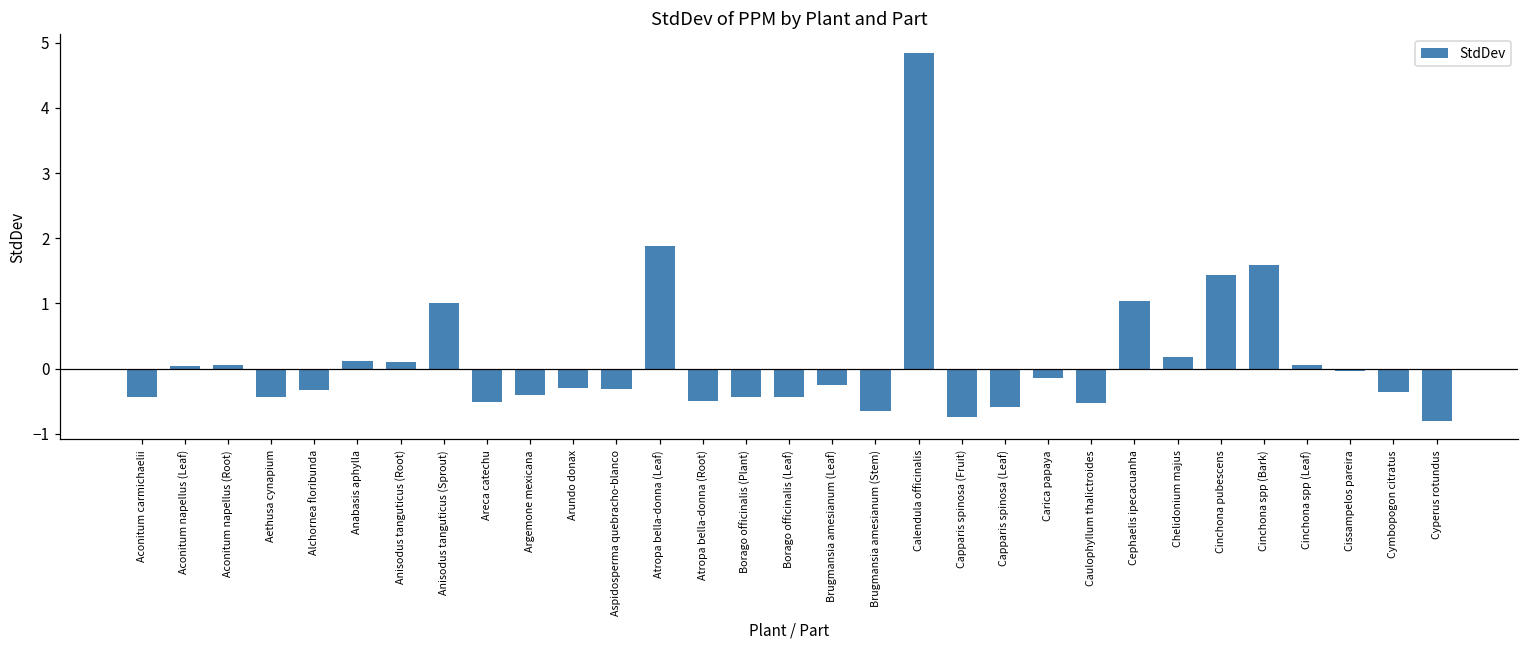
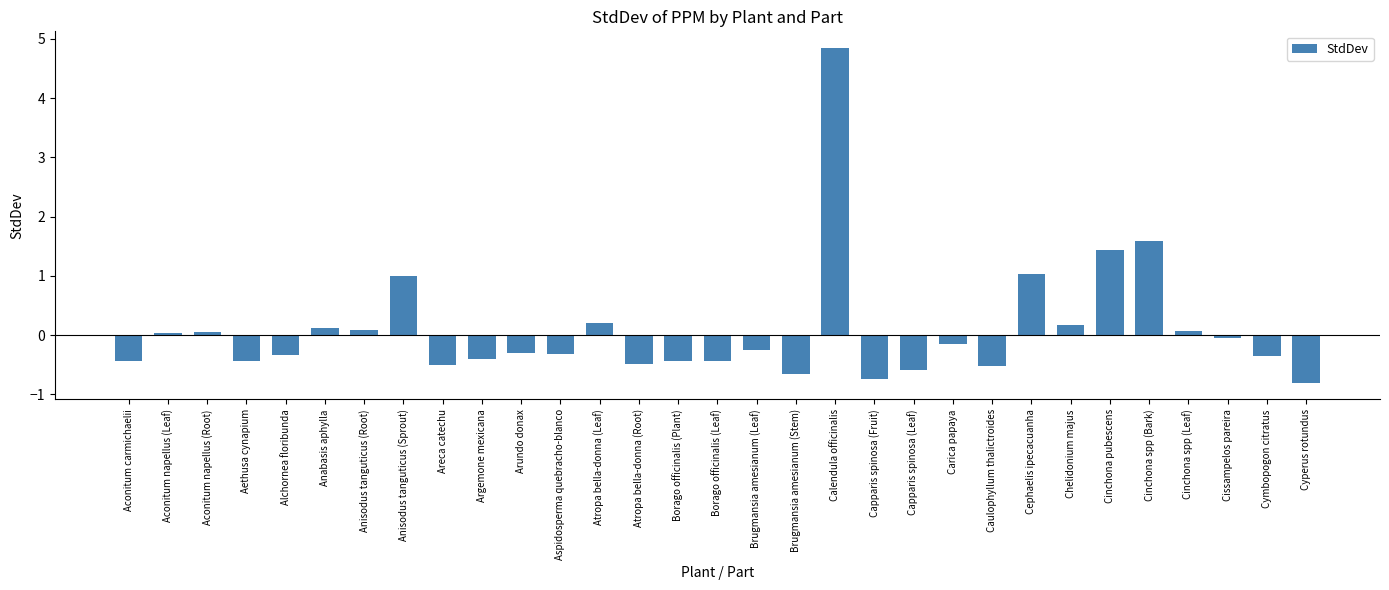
Atropa bella-donna (Leaf): 1.9 -> 0.2
